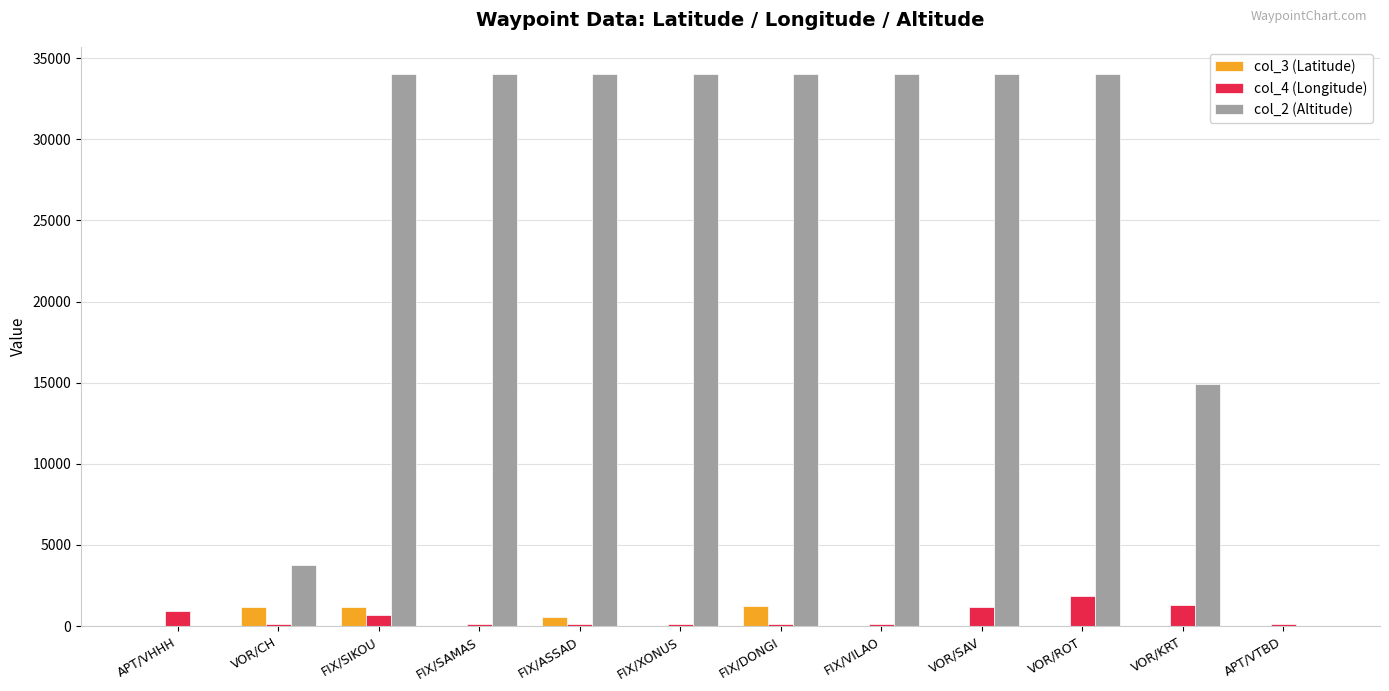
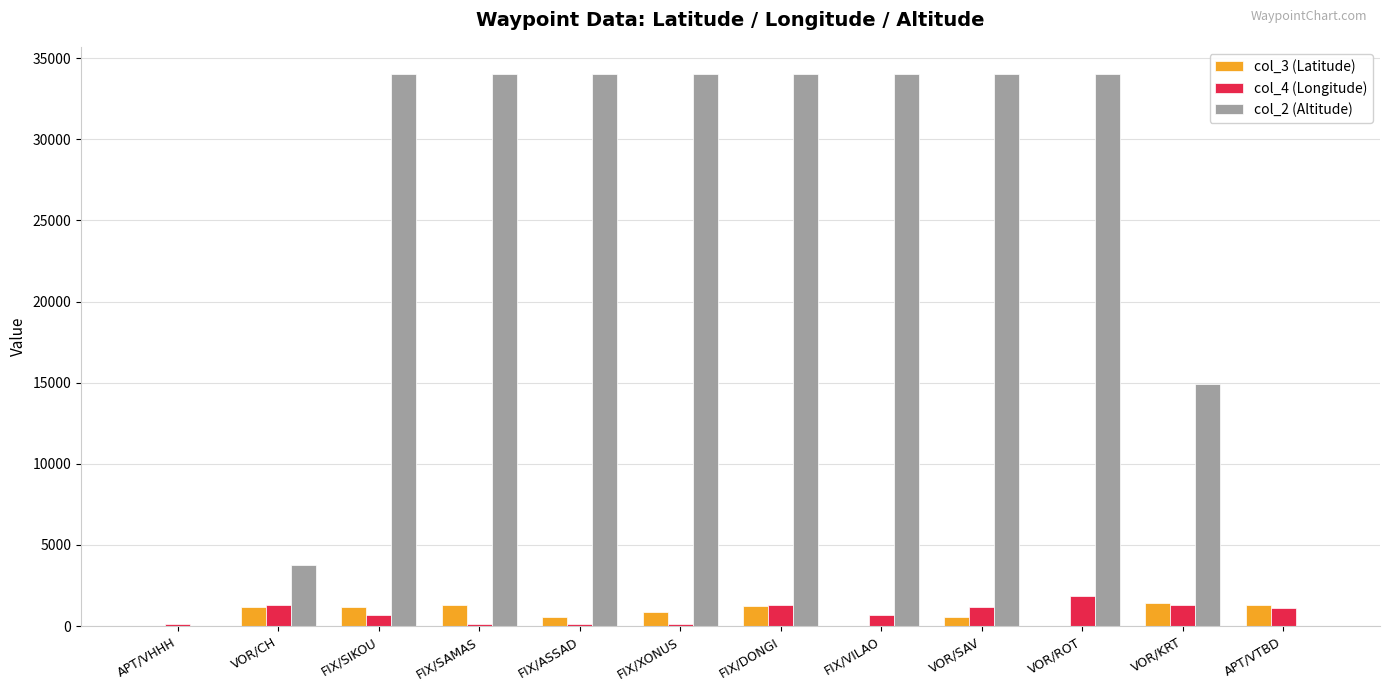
col_4 (Longitude), APT/VHHH: 1000 -> 100
col_4 (Longitude), VOR/CH: 100 -> 1300
col_3 (Latitude), FIX/SAMAS: 0 -> 1300
col_3 (Latitude), FIX/XONUS: 0 -> 800
col_4 (Longitude), FIX/DONGI: 100 -> 1300
col_4 (Longitude), FIX/VILAO: 100 -> 700
col_3 (Latitude), VOR/SAV: 0 -> 500
col_3 (Latitude), VOR/KRT: 0 -> 1400
col_3 (Latitude), APT/VTBD: 0 -> 1300
col_4 (Longitude), APT/VTBD: 100 -> 1100
